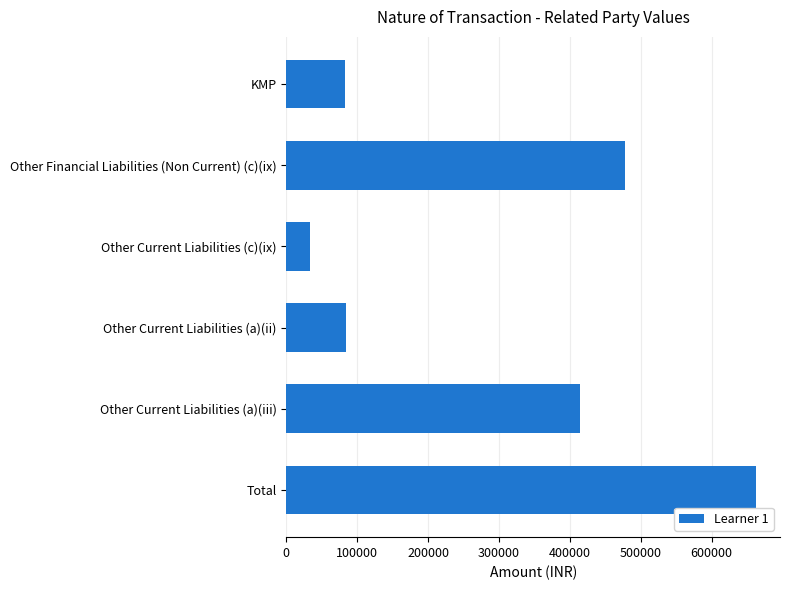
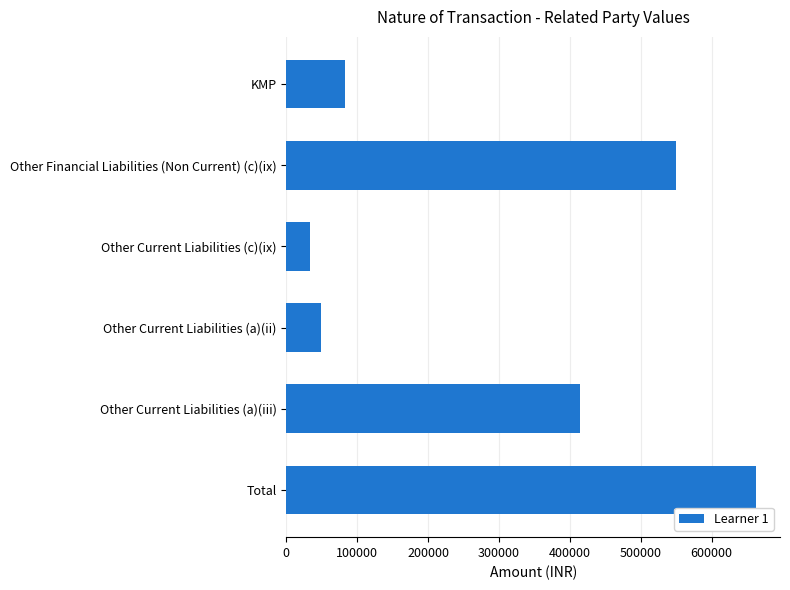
Other Financial Liabilities (Non Current) (c)(ix): 480000 -> 550000
Other Current Liabilities (a)(ii): 80000 -> 50000
